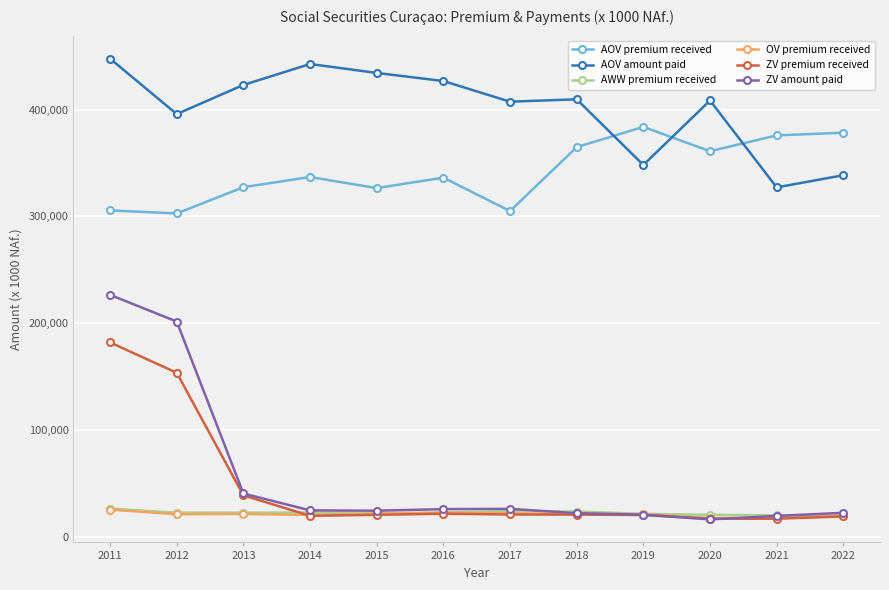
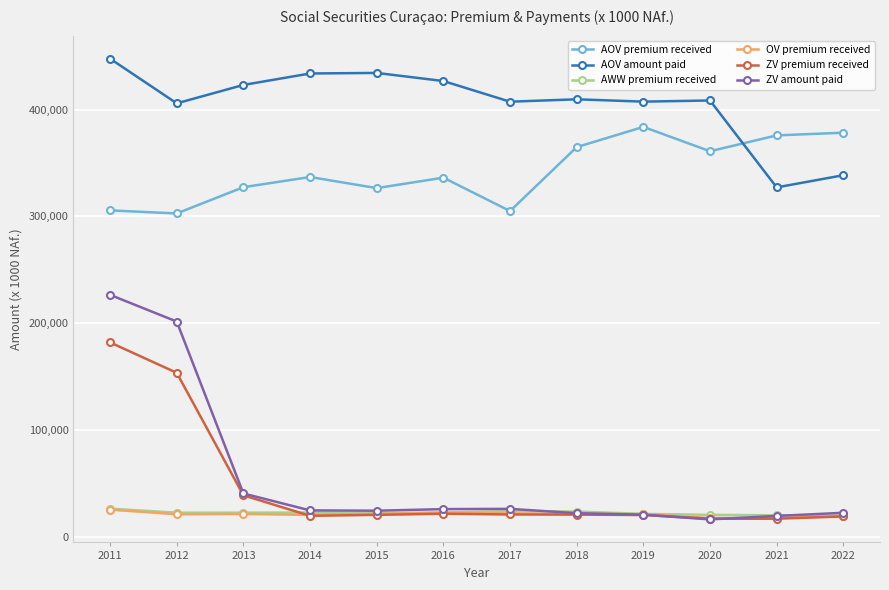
AOV amount paid, 2012: 396,000 -> 406,000
AOV amount paid, 2014: 443,000 -> 434,000
AOV amount paid, 2019: 348,000 -> 408,000
